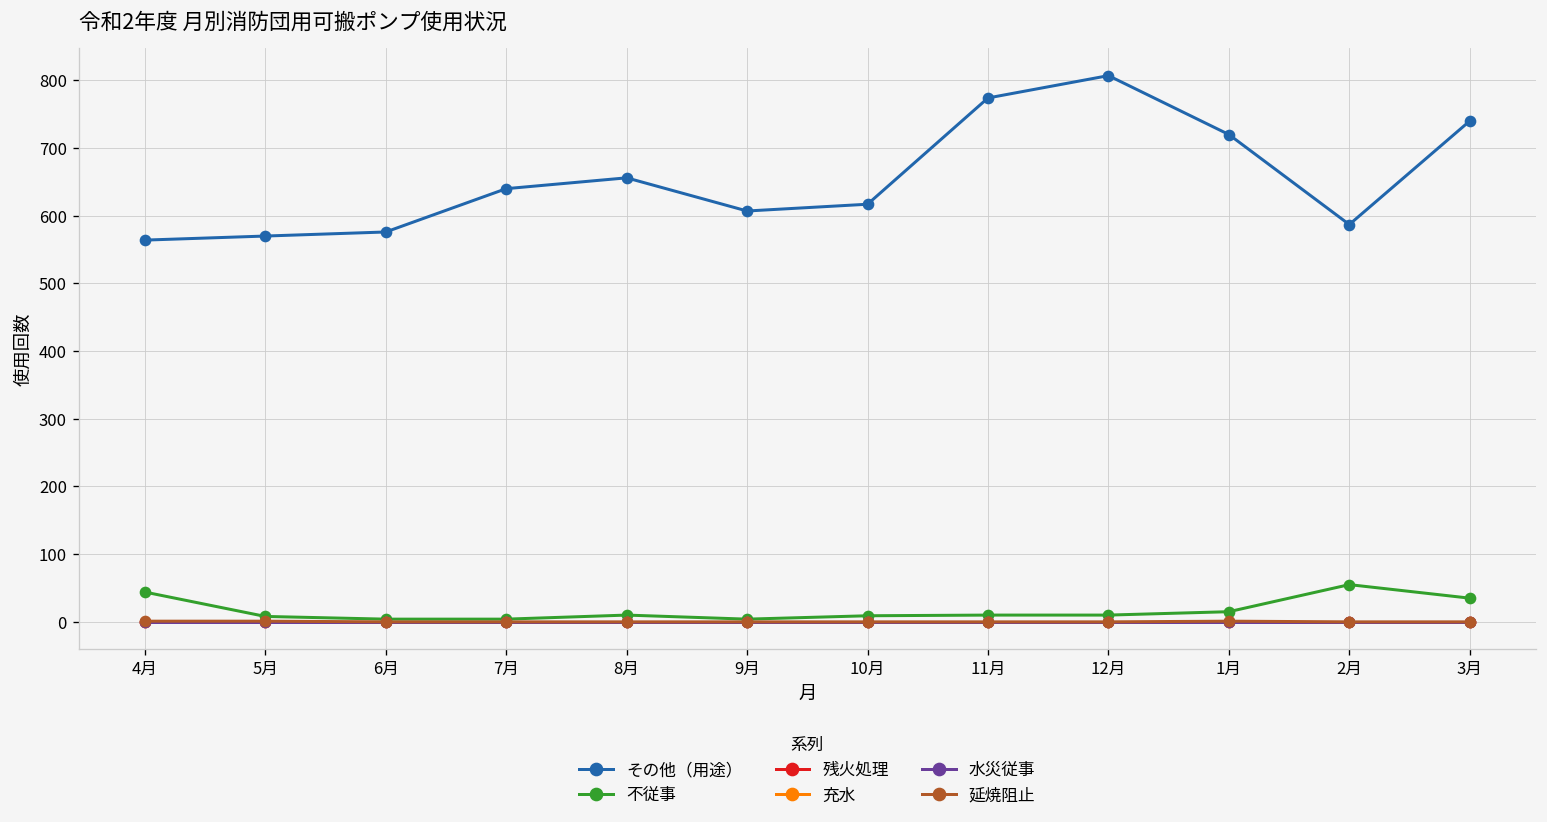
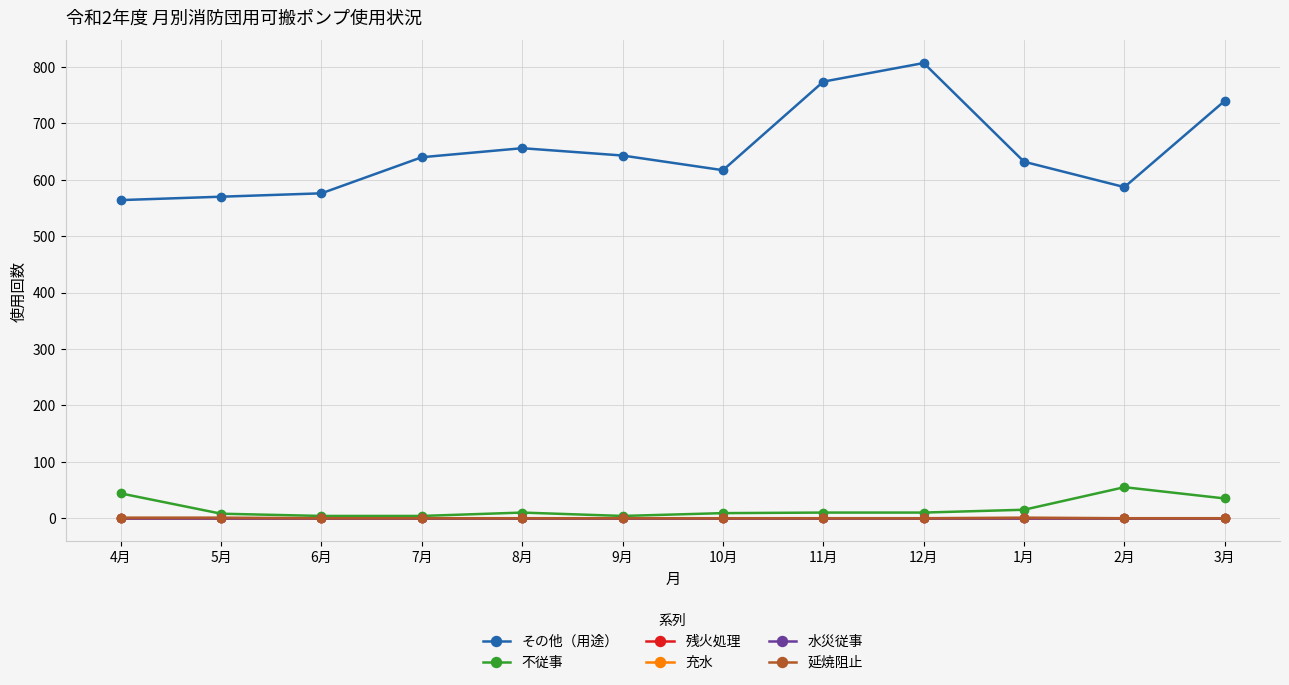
その他（用途）, 9月: 610 -> 640
その他（用途）, 1月: 720 -> 630
